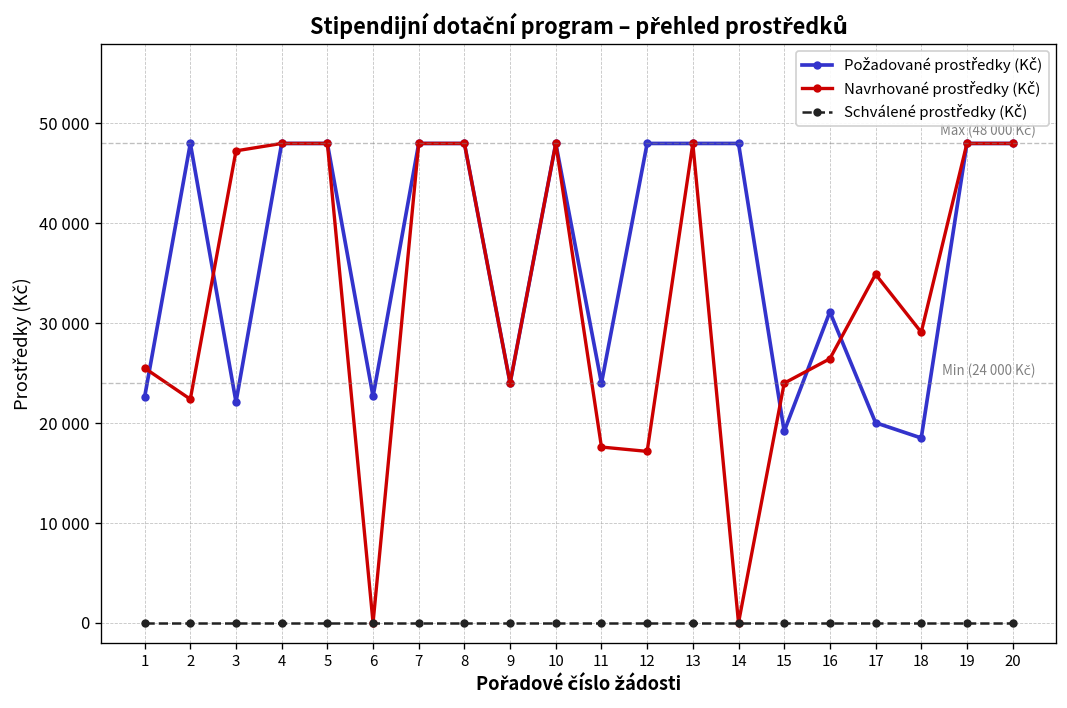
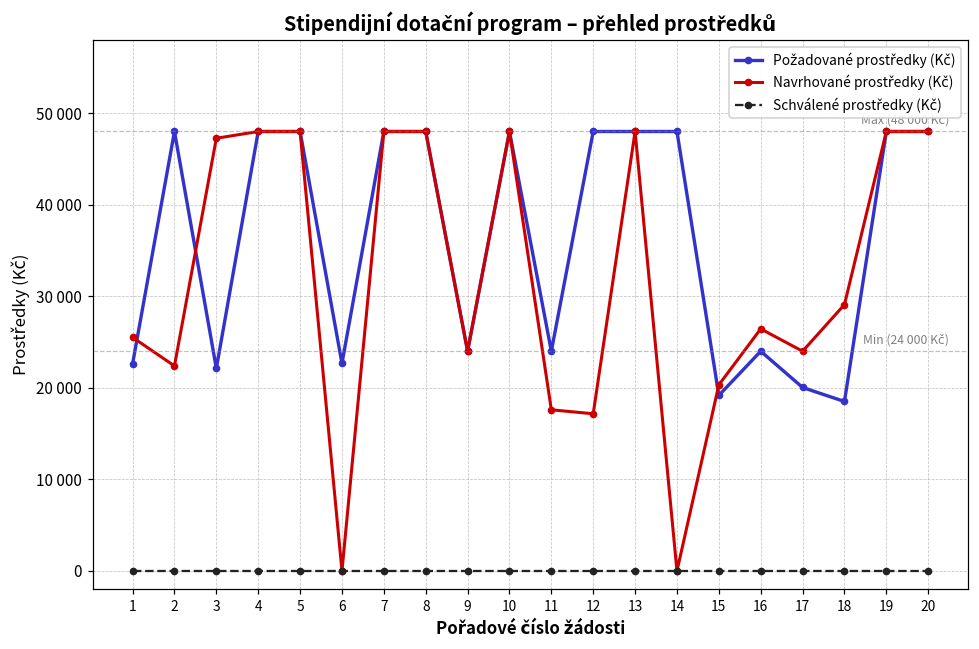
Navrhované prostředky (Kč), 15: 24000 -> 20000
Požadované prostředky (Kč), 16: 31000 -> 24000
Navrhované prostředky (Kč), 17: 35000 -> 24000
